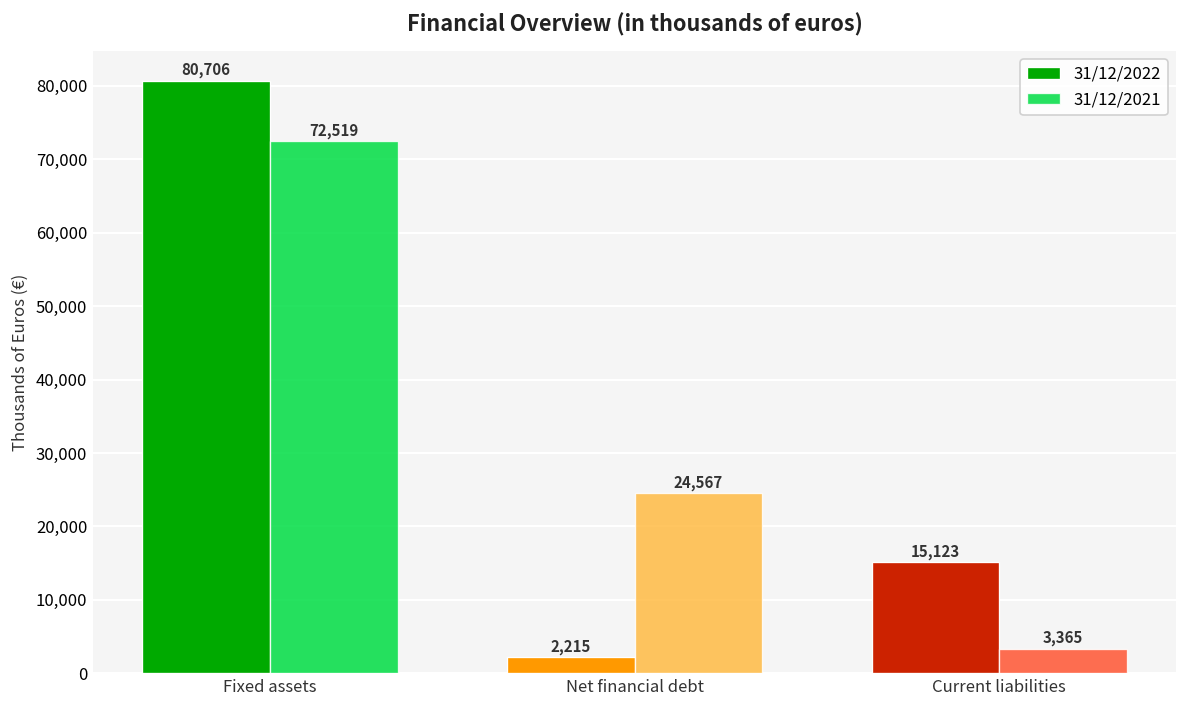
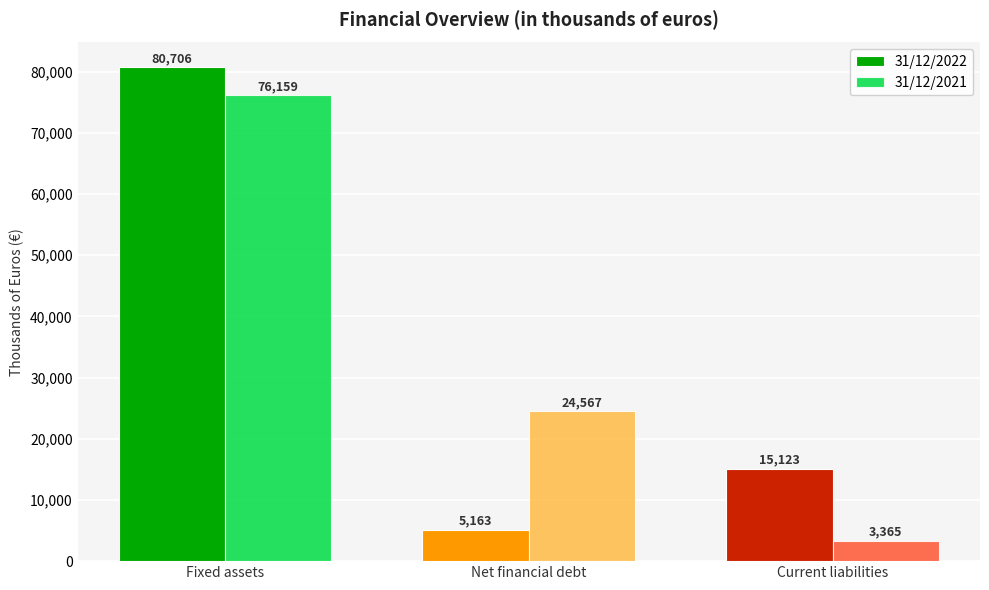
31/12/2021, Fixed assets: 72,519 -> 76,159
31/12/2022, Net financial debt: 2,215 -> 5,163
